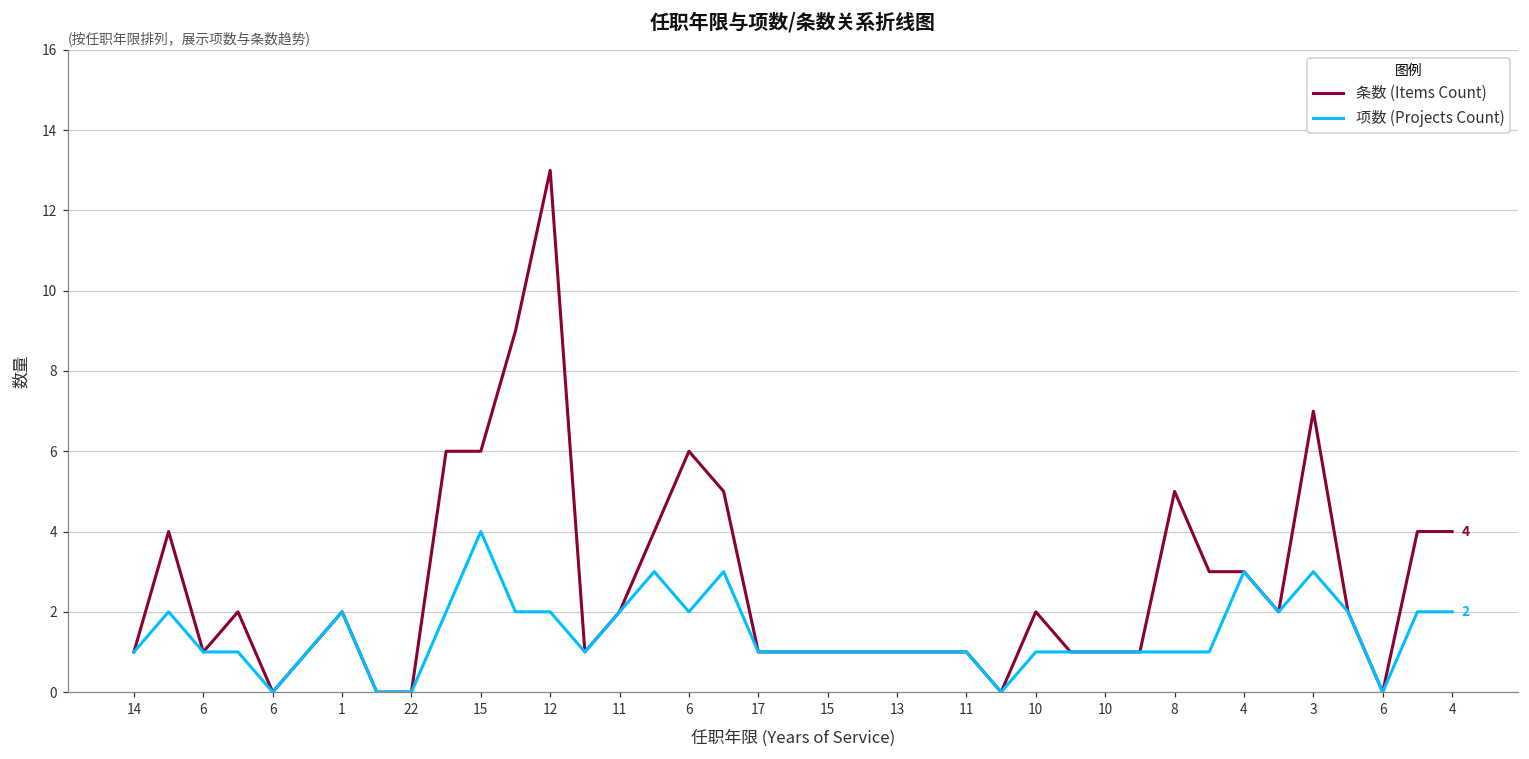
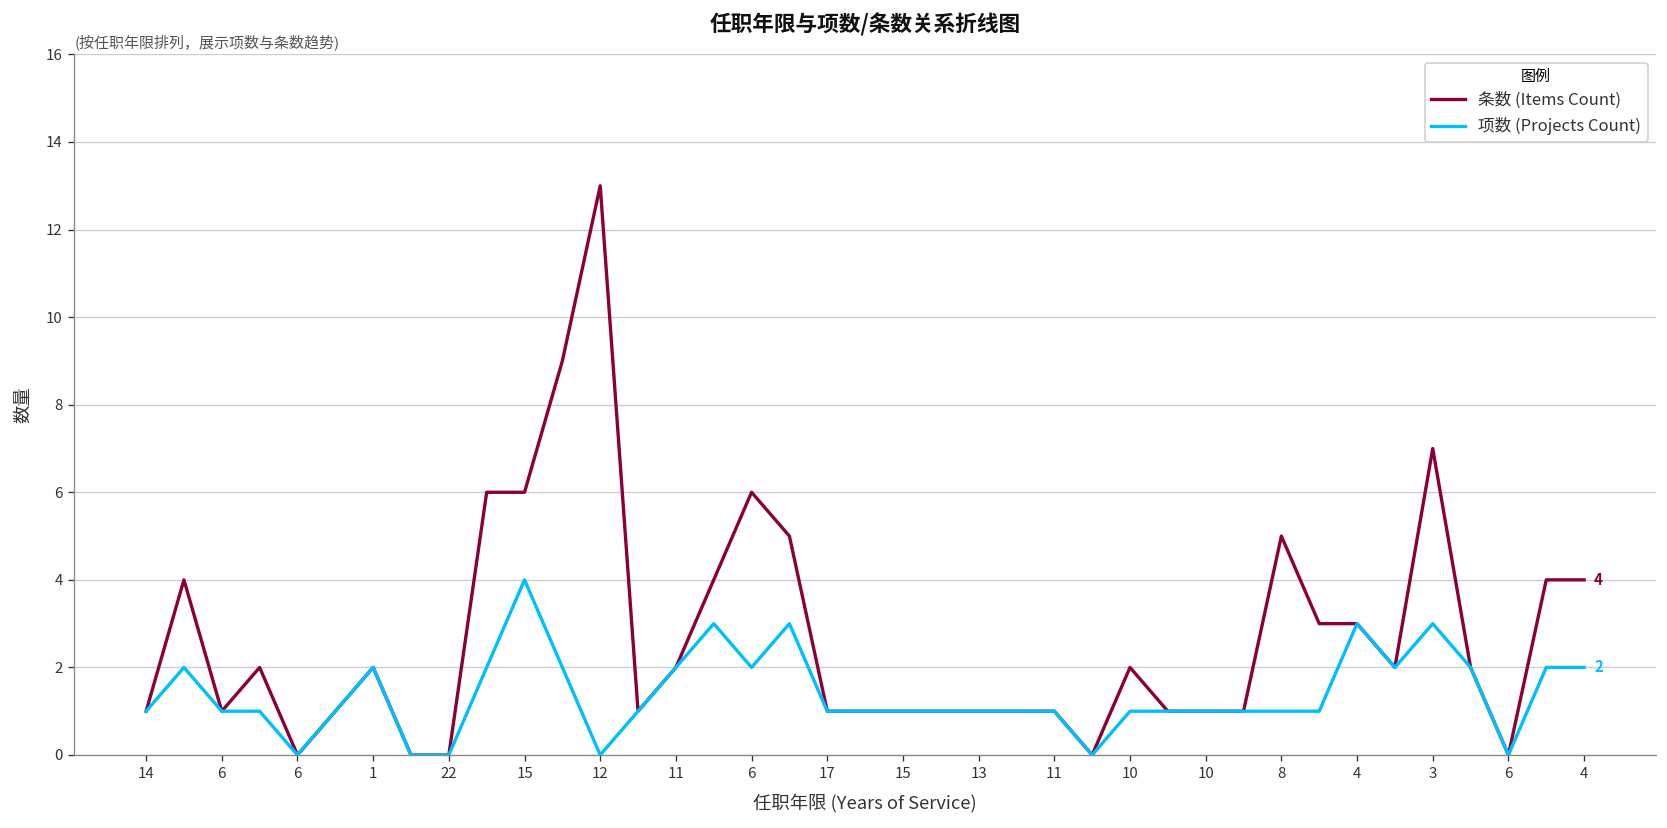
项数 (Projects Count), 12: 2 -> 0
